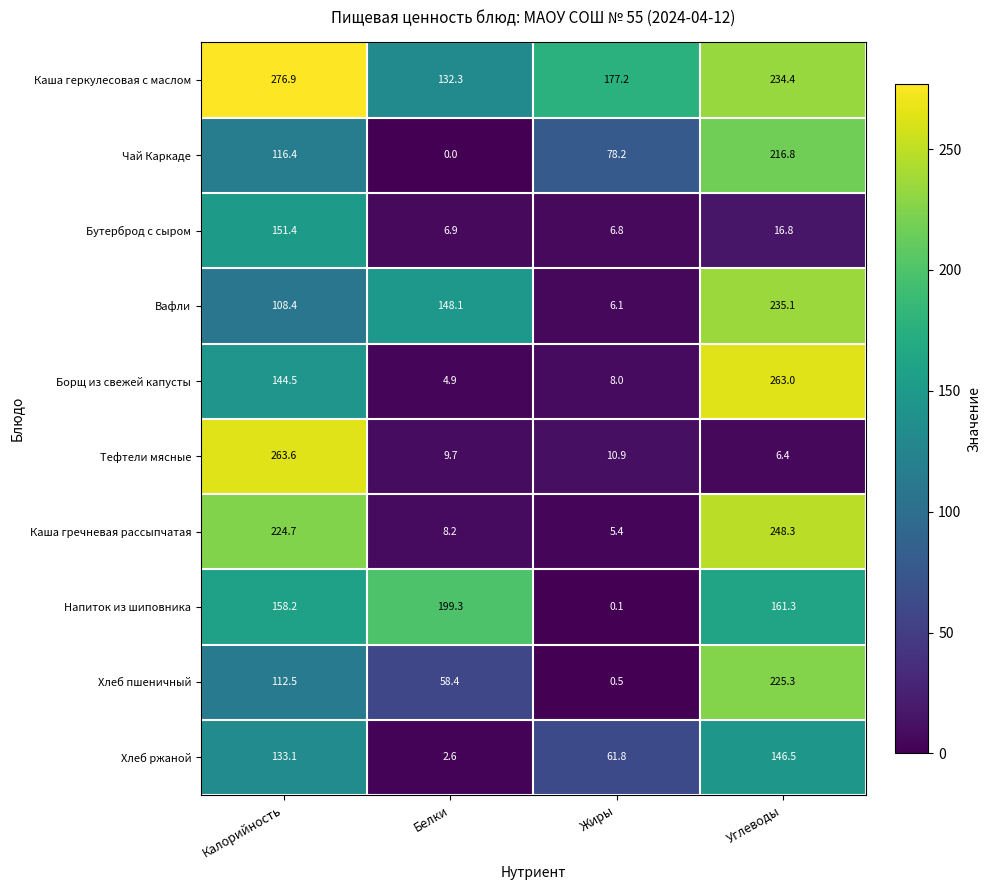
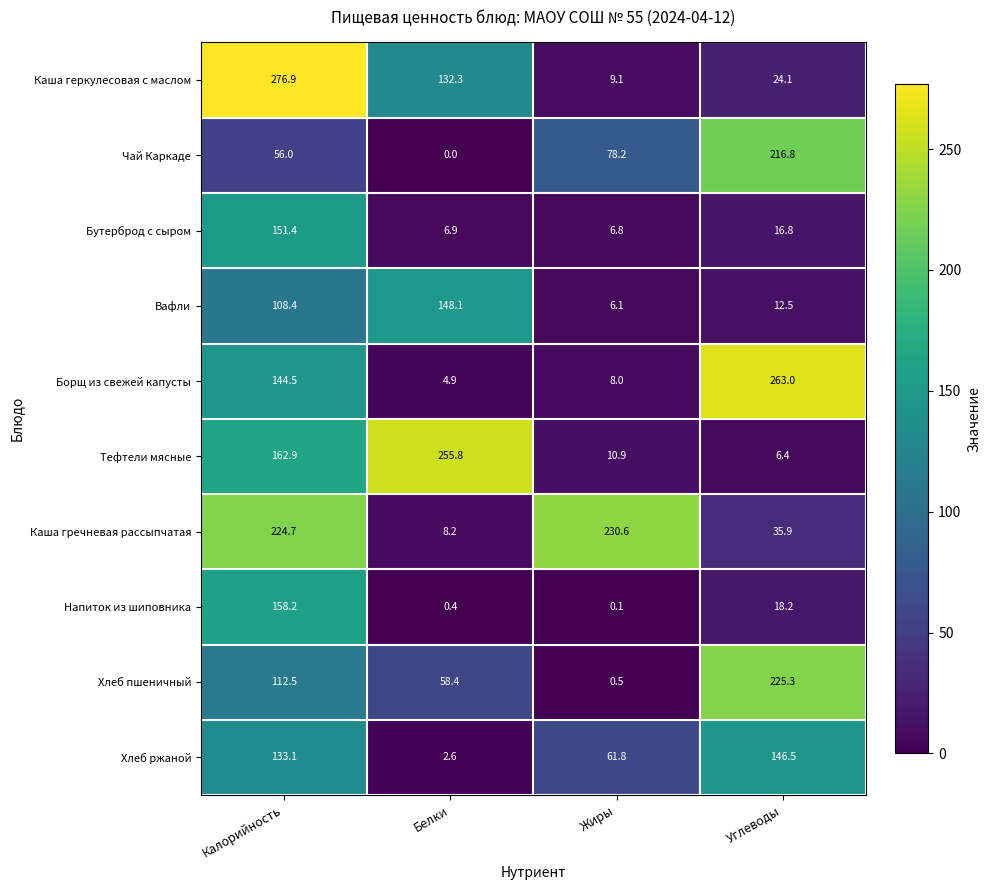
Каша геркулесовая с маслом, Жиры: 177.2 -> 9.1
Каша геркулесовая с маслом, Углеводы: 234.4 -> 24.1
Чай Каркаде, Калорийность: 116.4 -> 56.0
Вафли, Углеводы: 235.1 -> 12.5
Тефтели мясные, Калорийность: 263.6 -> 162.9
Тефтели мясные, Белки: 9.7 -> 255.8
Каша гречневая рассыпчатая, Жиры: 5.4 -> 230.6
Каша гречневая рассыпчатая, Углеводы: 248.3 -> 35.9
Напиток из шиповника, Белки: 199.3 -> 0.4
Напиток из шиповника, Углеводы: 161.3 -> 18.2
